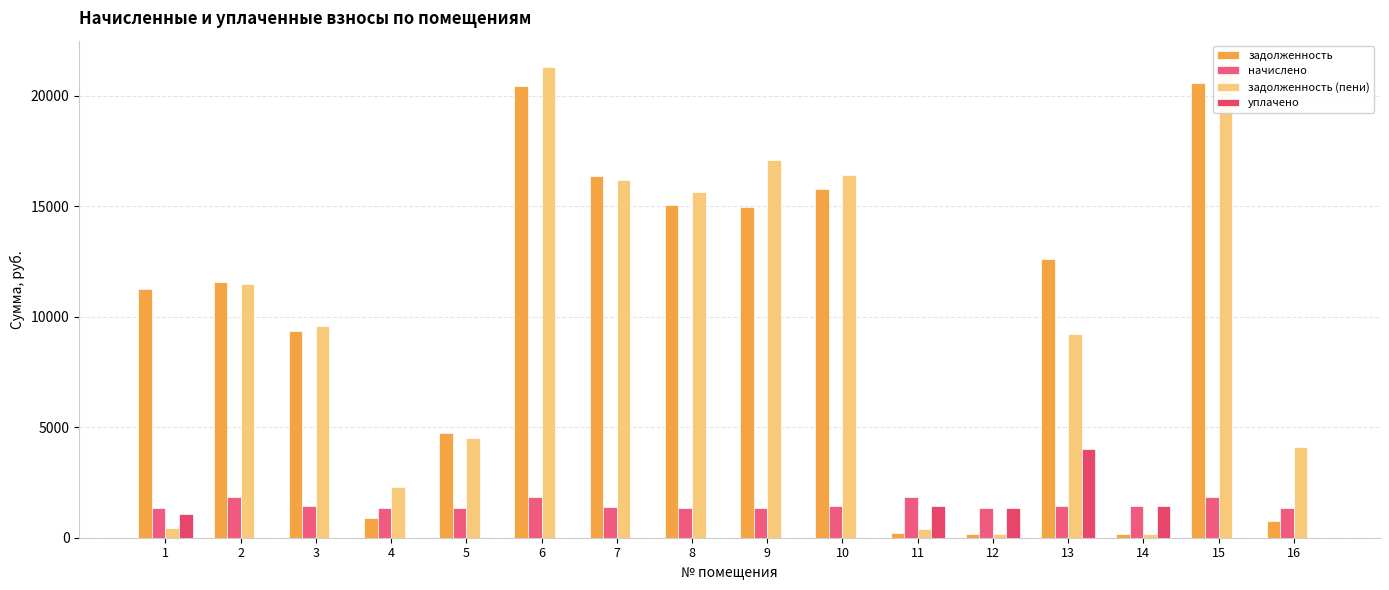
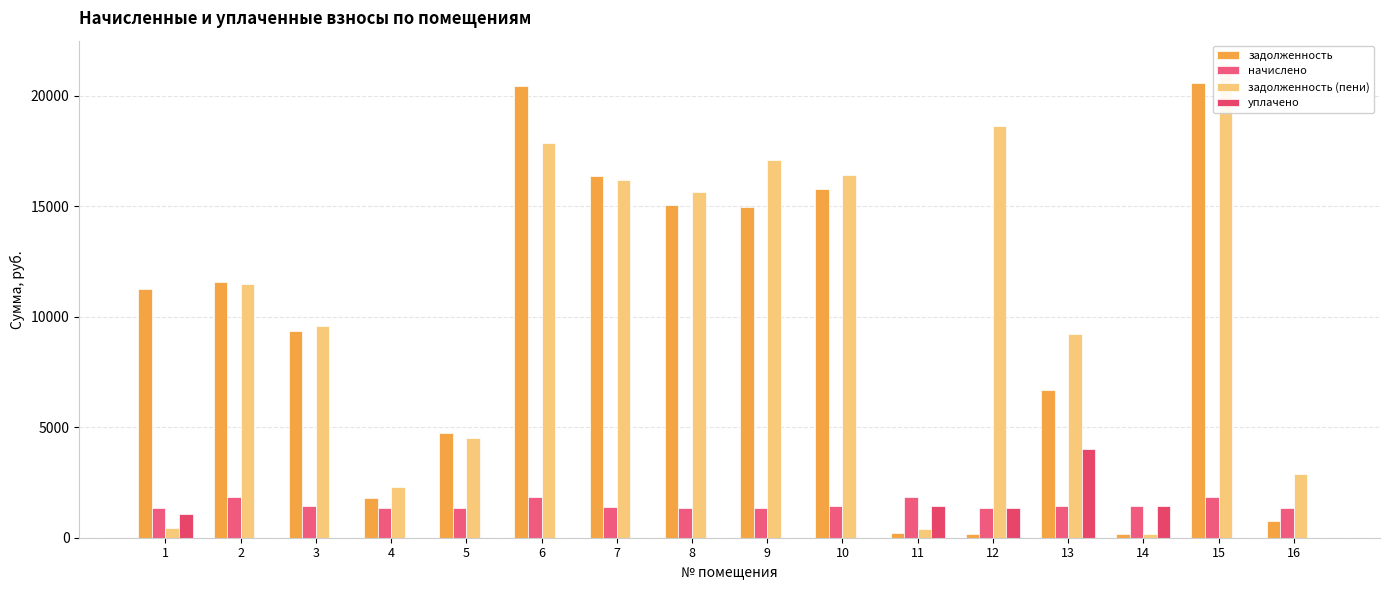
задолженность, 4: 900 -> 1800
задолженность (пени), 6: 21300 -> 17900
задолженность (пени), 12: 200 -> 18600
задолженность, 13: 12600 -> 6700
задолженность (пени), 16: 4100 -> 2900
